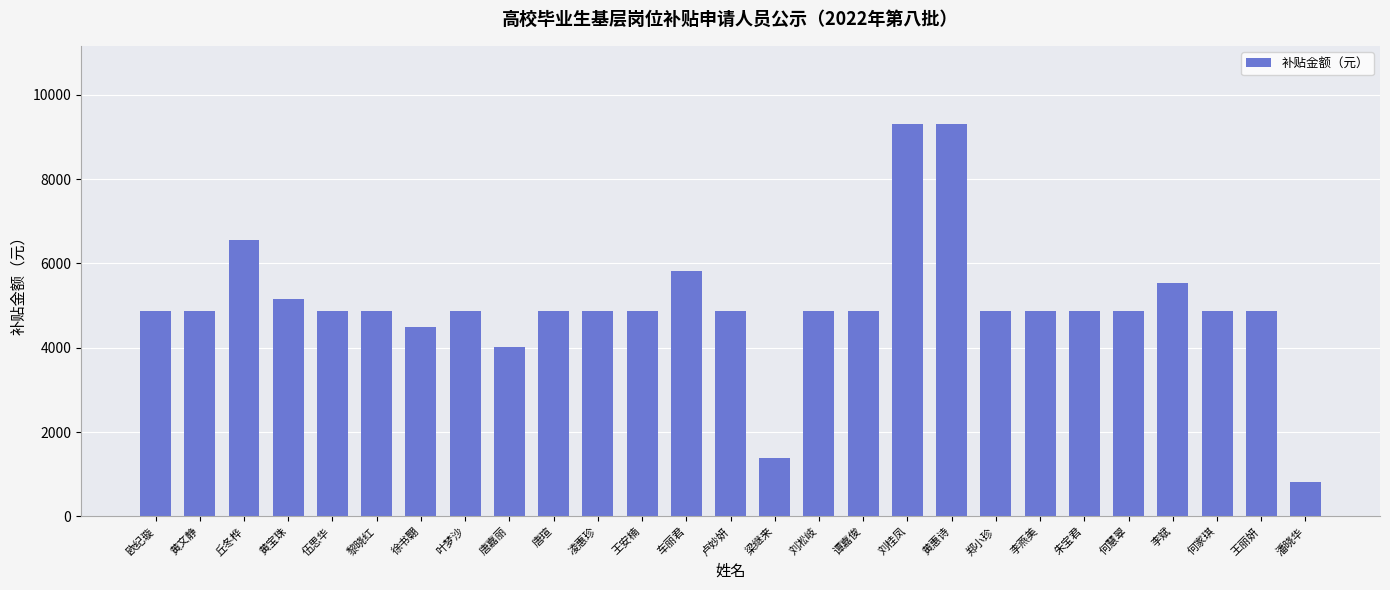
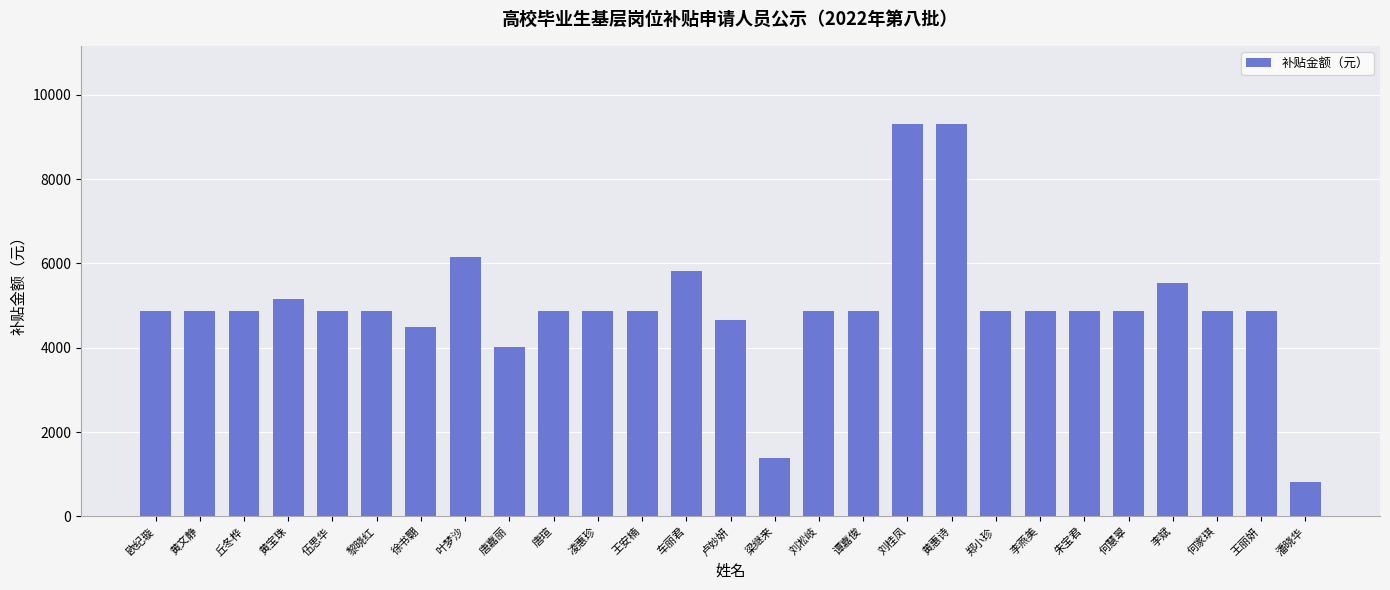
丘冬桦: 6500 -> 4900
叶梦沙: 4900 -> 6200
卢妙妍: 4900 -> 4700
